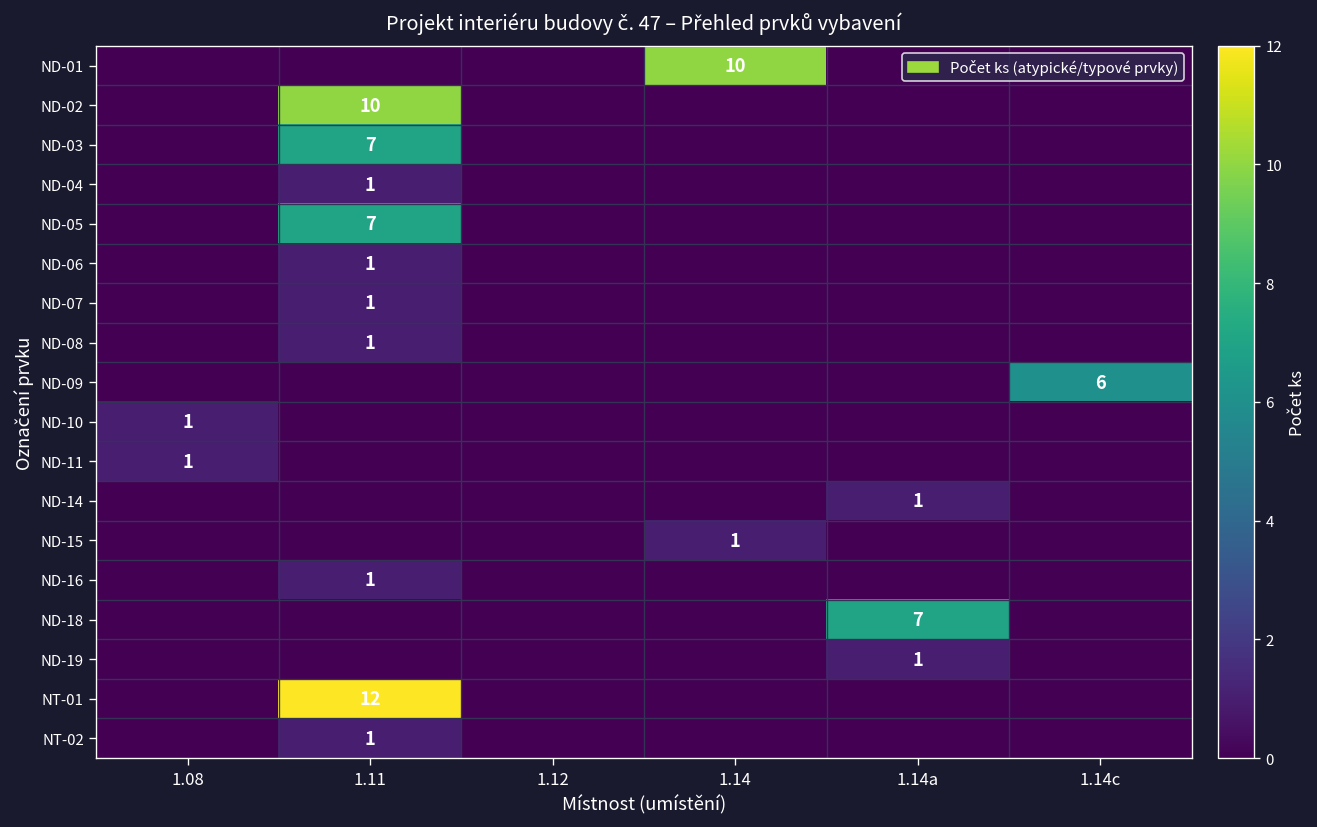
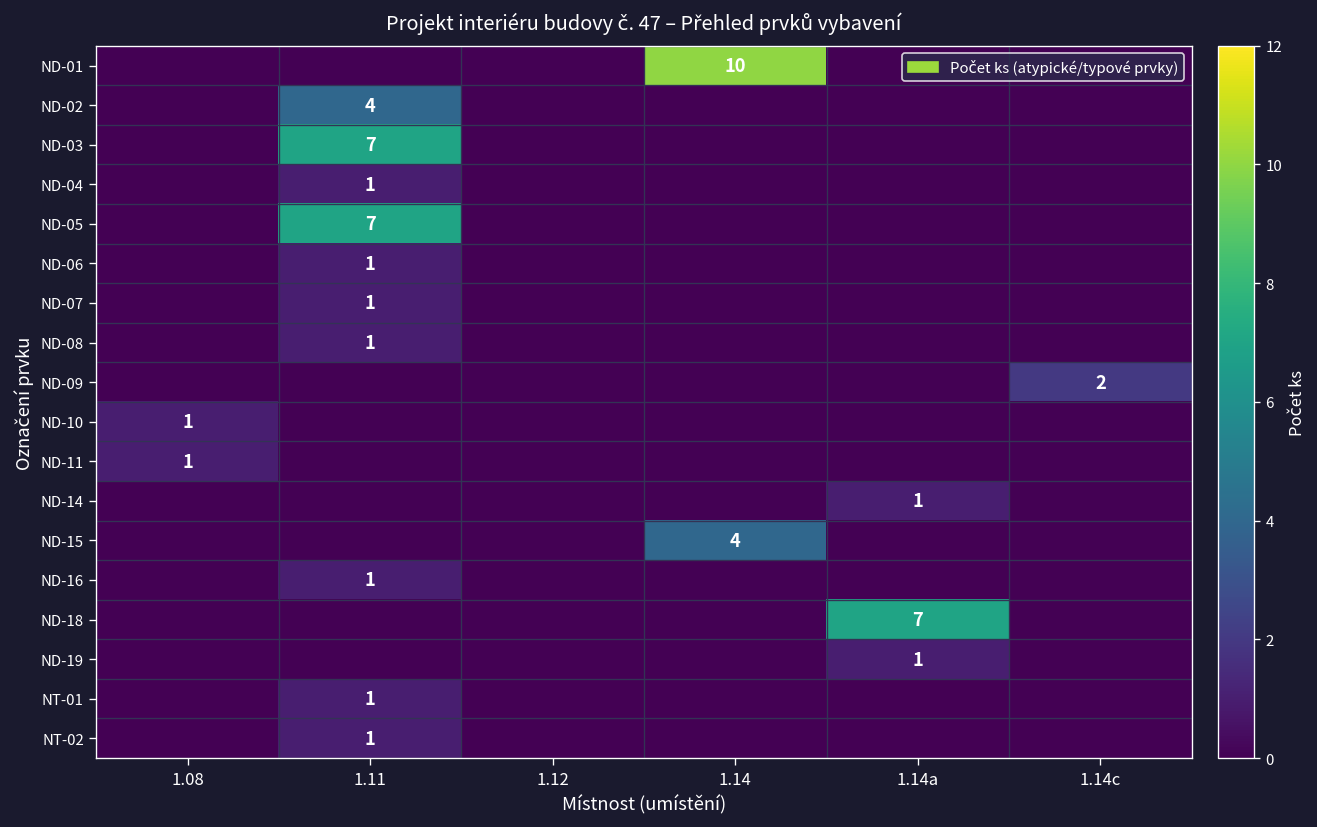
ND-02, 1.11: 10 -> 4
ND-09, 1.14c: 6 -> 2
ND-15, 1.14: 1 -> 4
NT-01, 1.11: 12 -> 1
